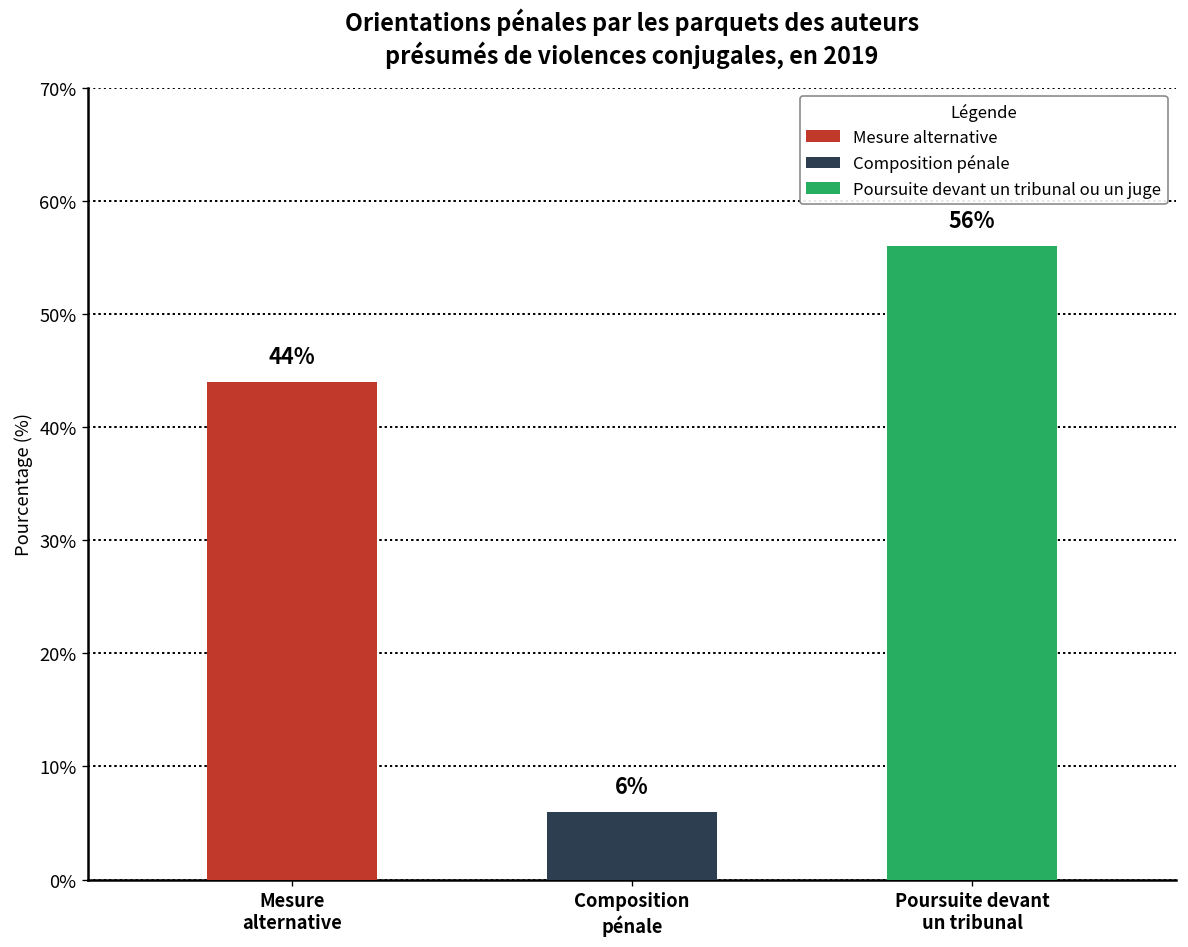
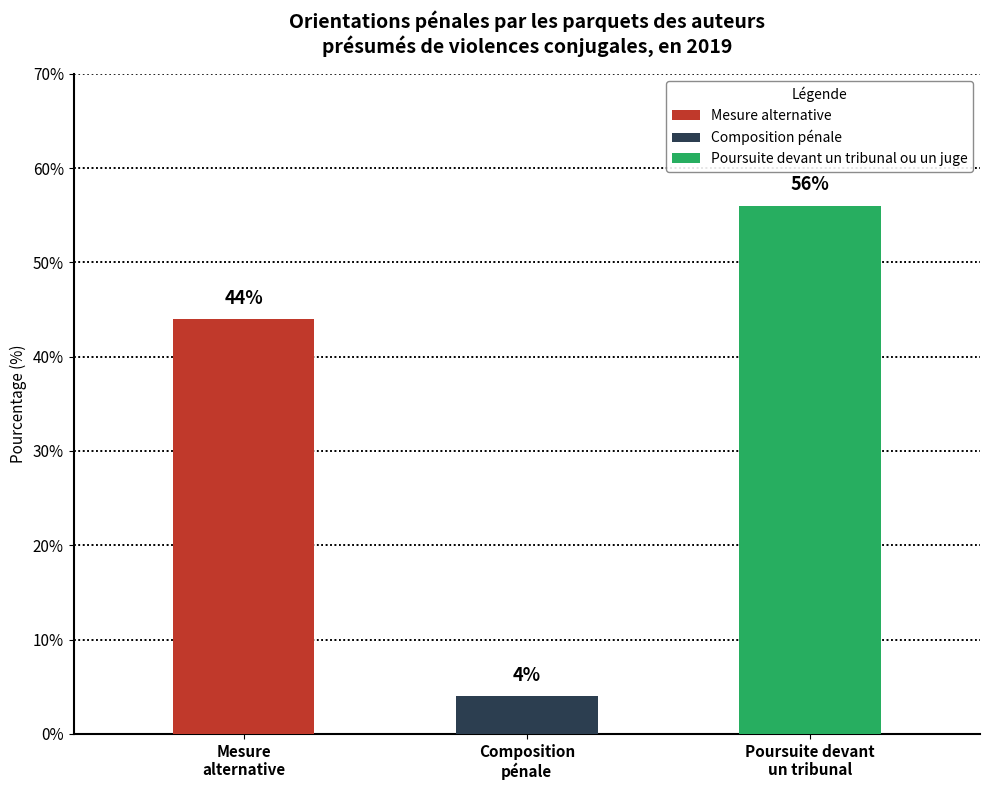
Composition pénale: 6% -> 4%
